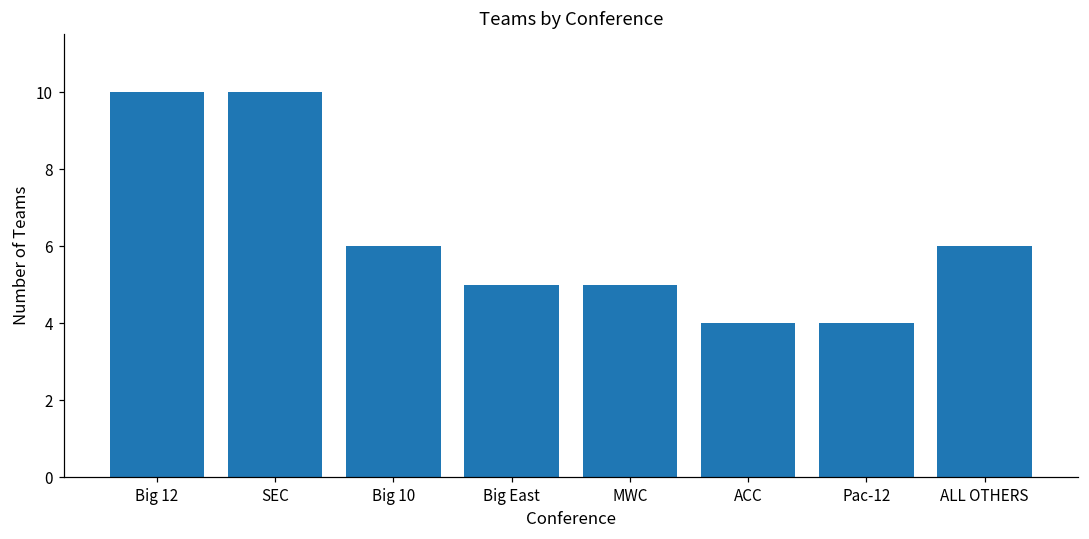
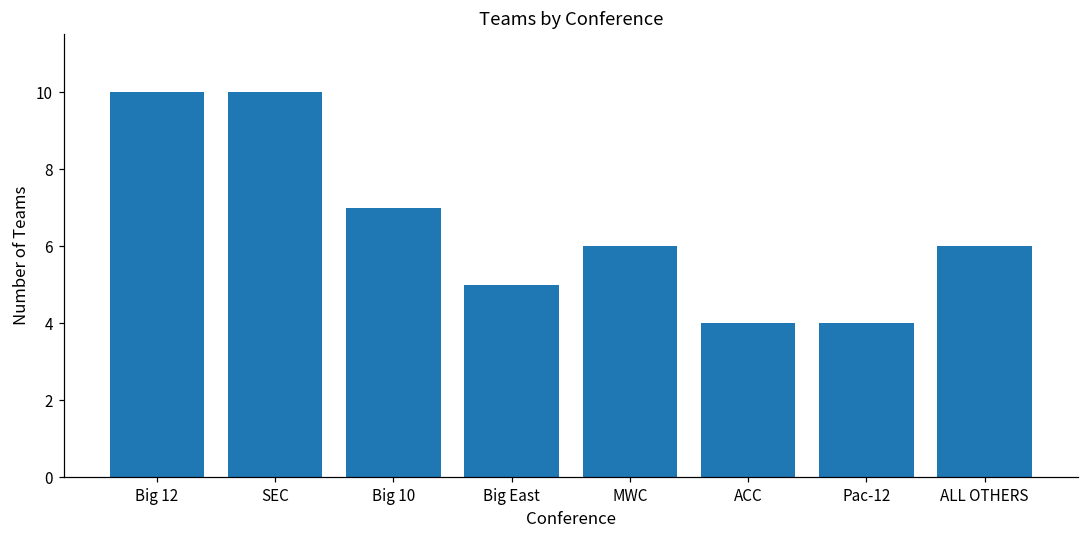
Big 10: 6 -> 7
MWC: 5 -> 6
